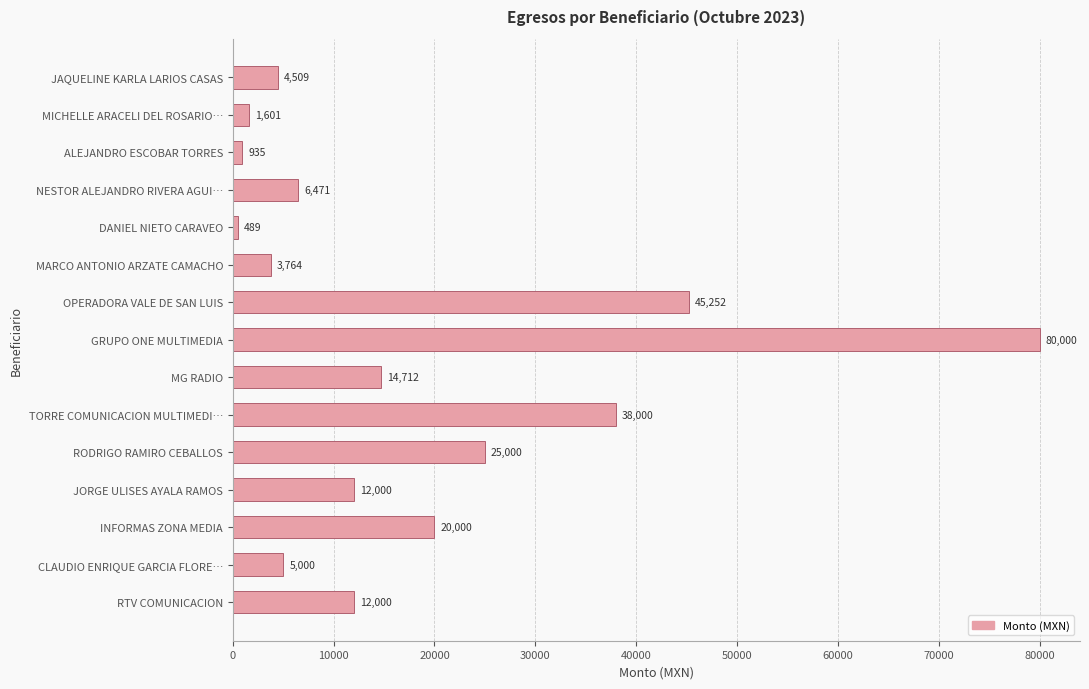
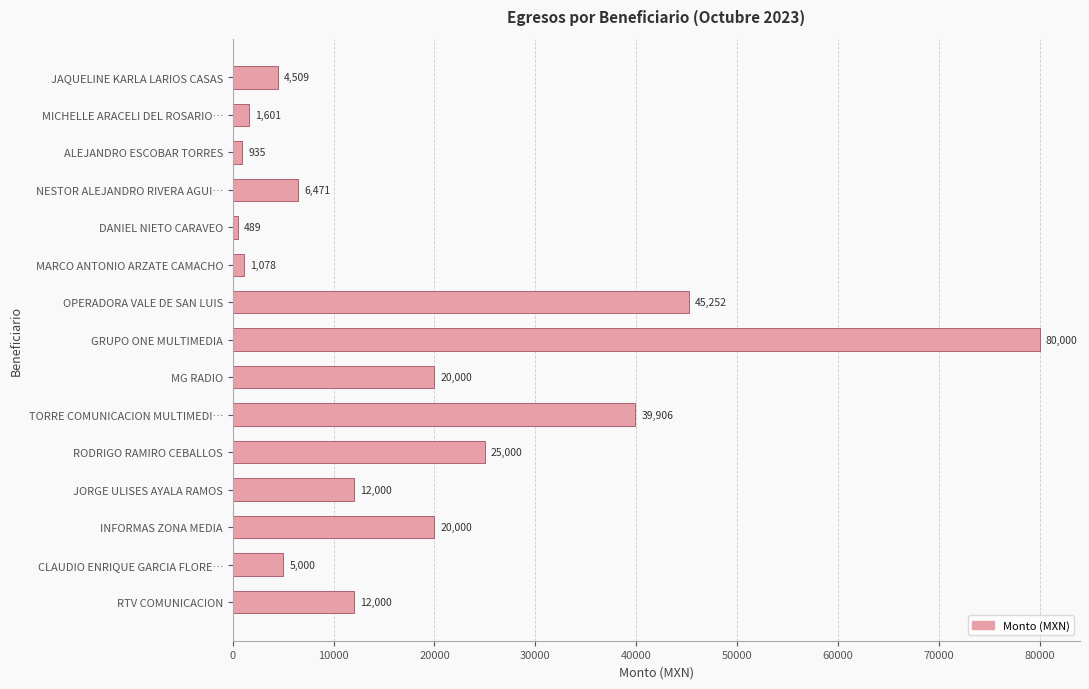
MARCO ANTONIO ARZATE CAMACHO: 3,764 -> 1,078
MG RADIO: 14,712 -> 20,000
TORRE COMUNICACION MULTIMEDI…: 38,000 -> 39,906
